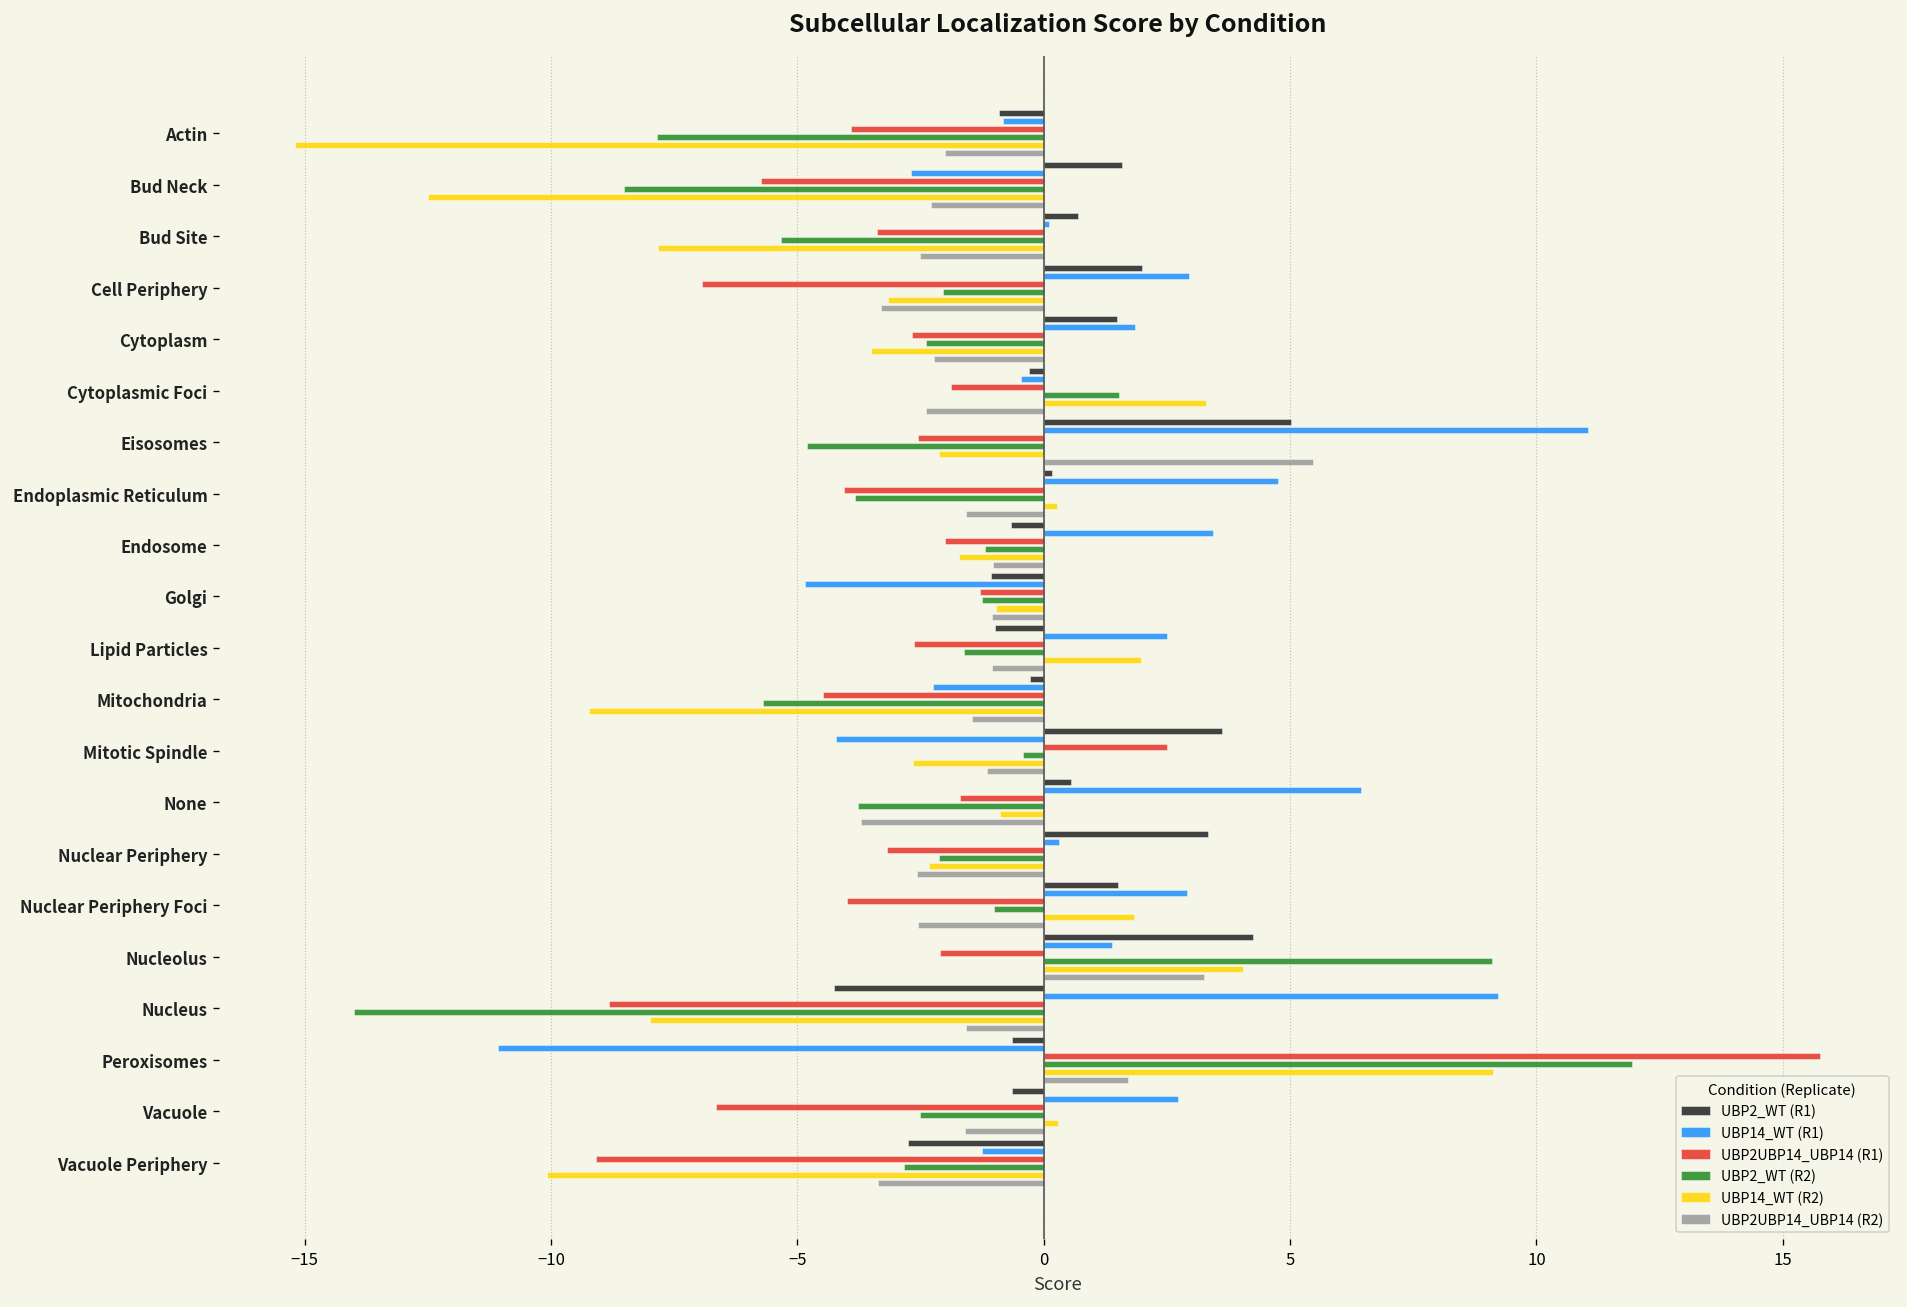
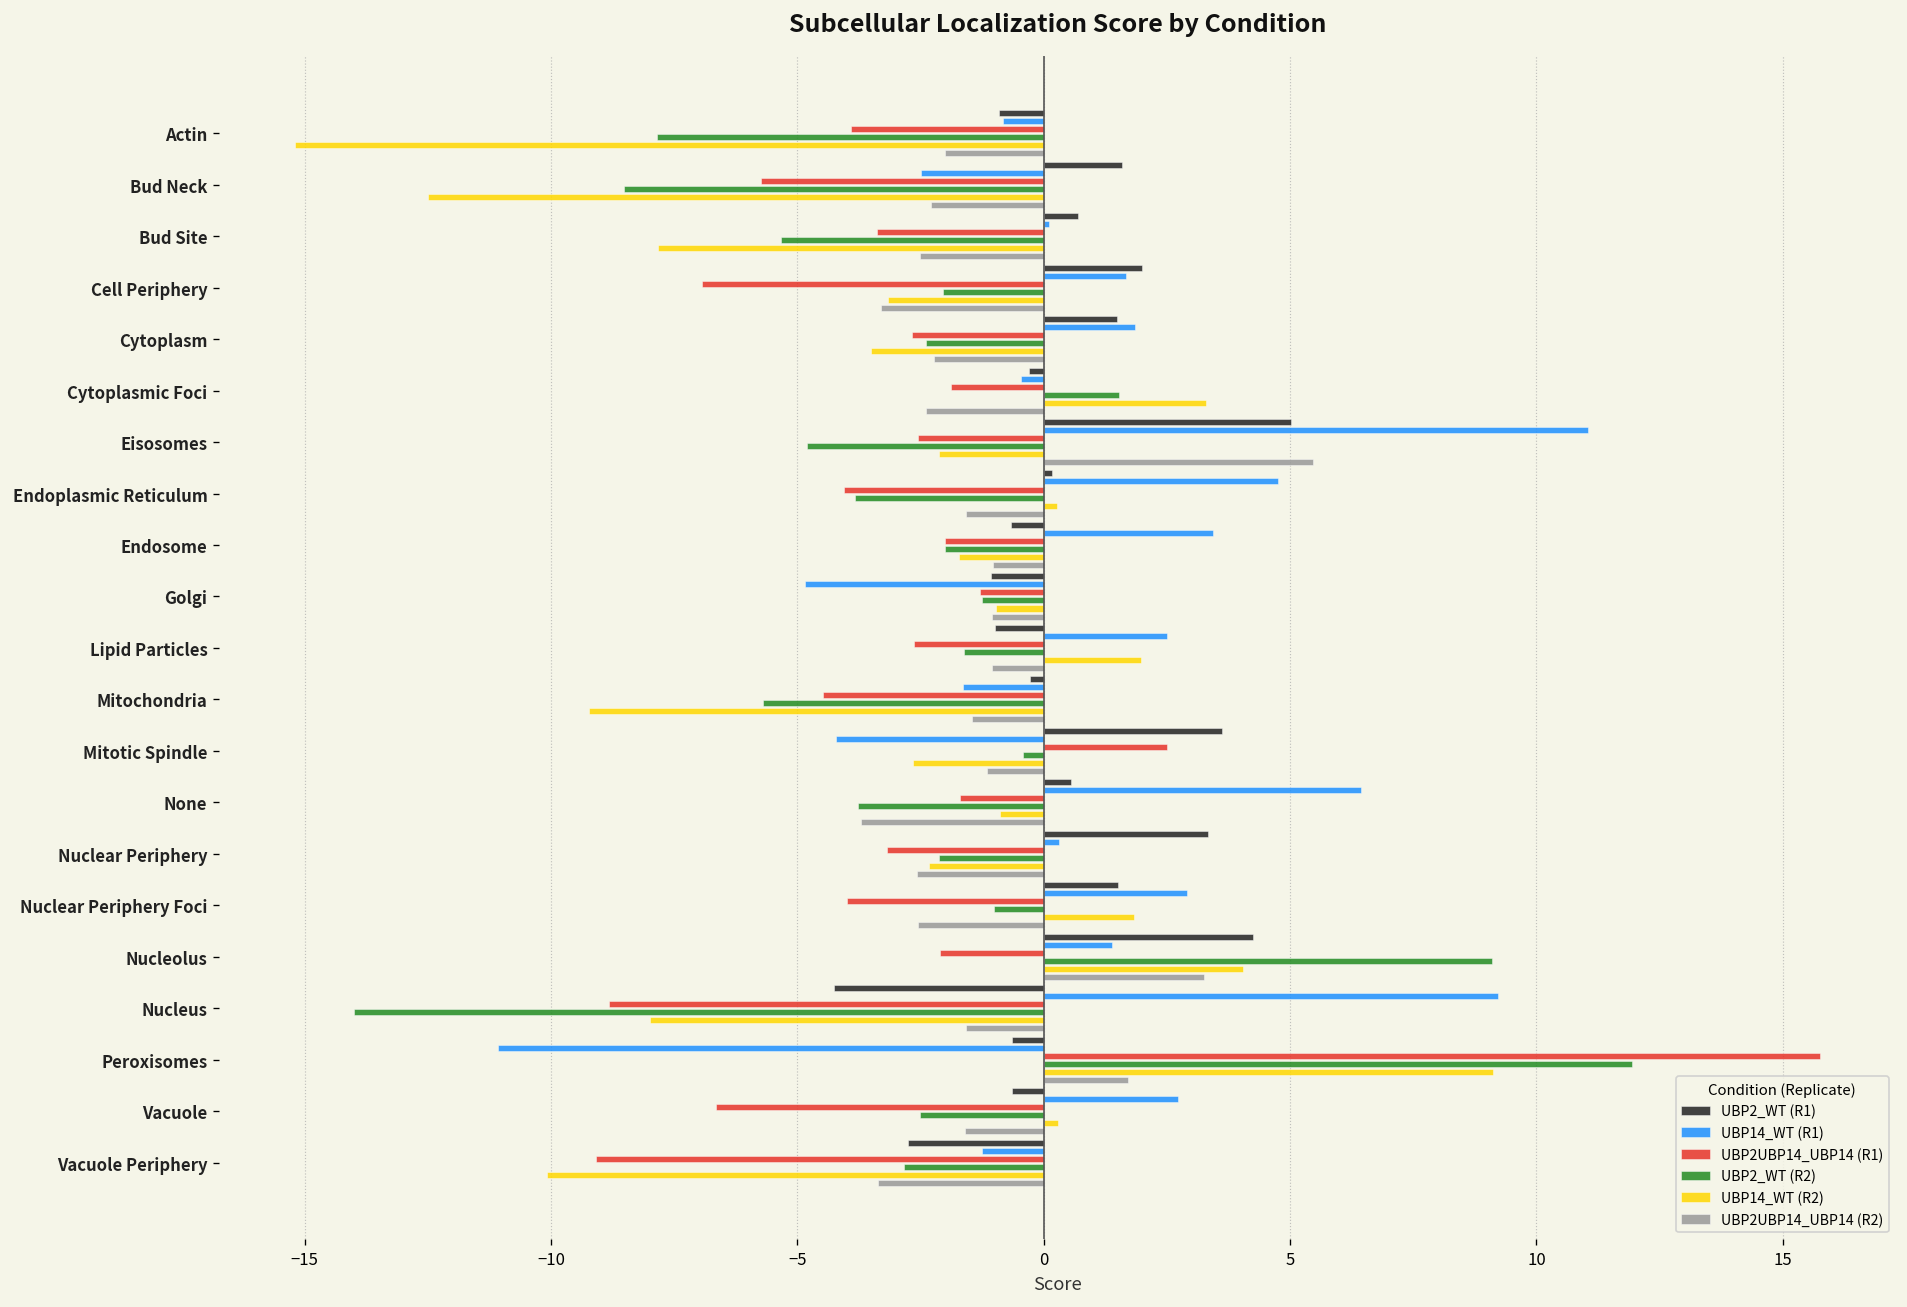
UBP14_WT (R1), Bud Neck: -2.7 -> -2.5
UBP14_WT (R1), Cell Periphery: 3.0 -> 1.7
UBP2_WT (R2), Endosome: -1.2 -> -2.0
UBP14_WT (R1), Mitochondria: -2.2 -> -1.6
